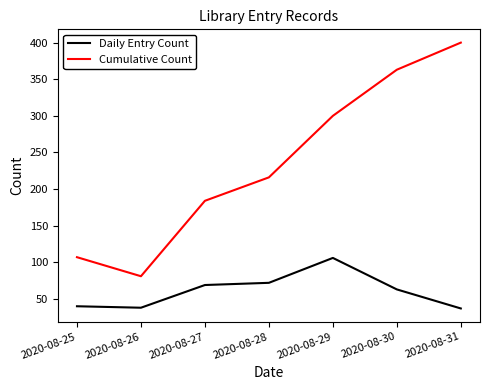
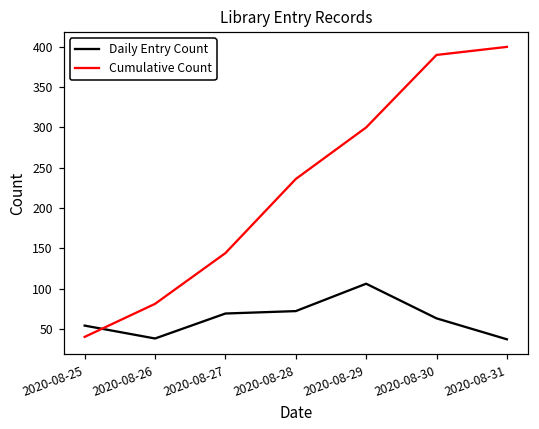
Daily Entry Count, 2020-08-25: 40 -> 50
Cumulative Count, 2020-08-25: 110 -> 40
Cumulative Count, 2020-08-27: 180 -> 140
Cumulative Count, 2020-08-28: 220 -> 240
Cumulative Count, 2020-08-30: 360 -> 390
